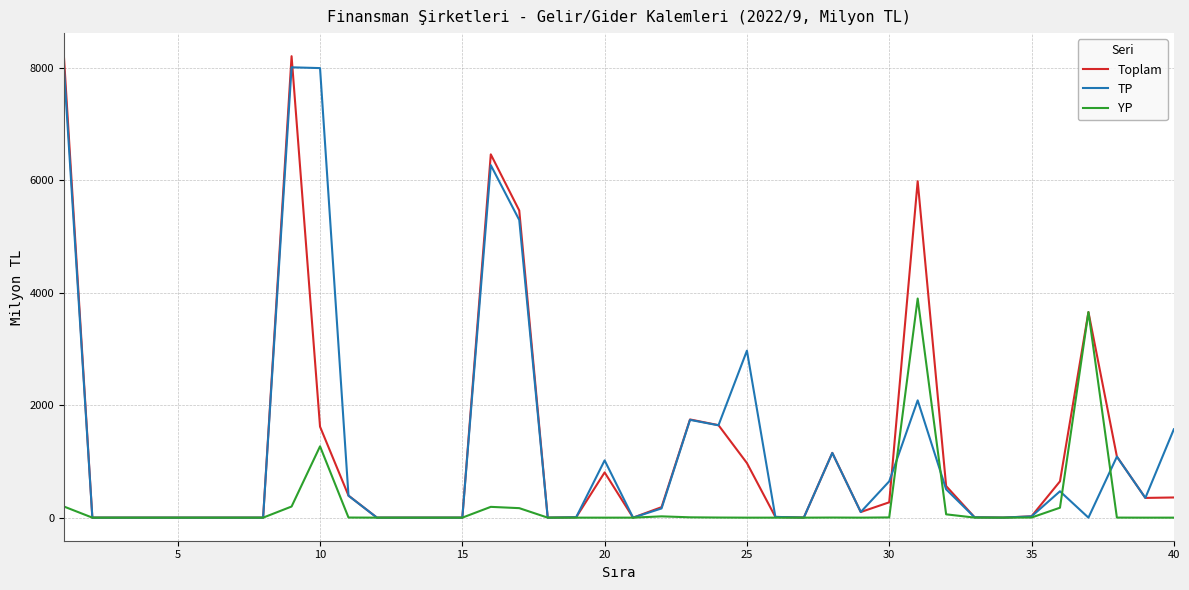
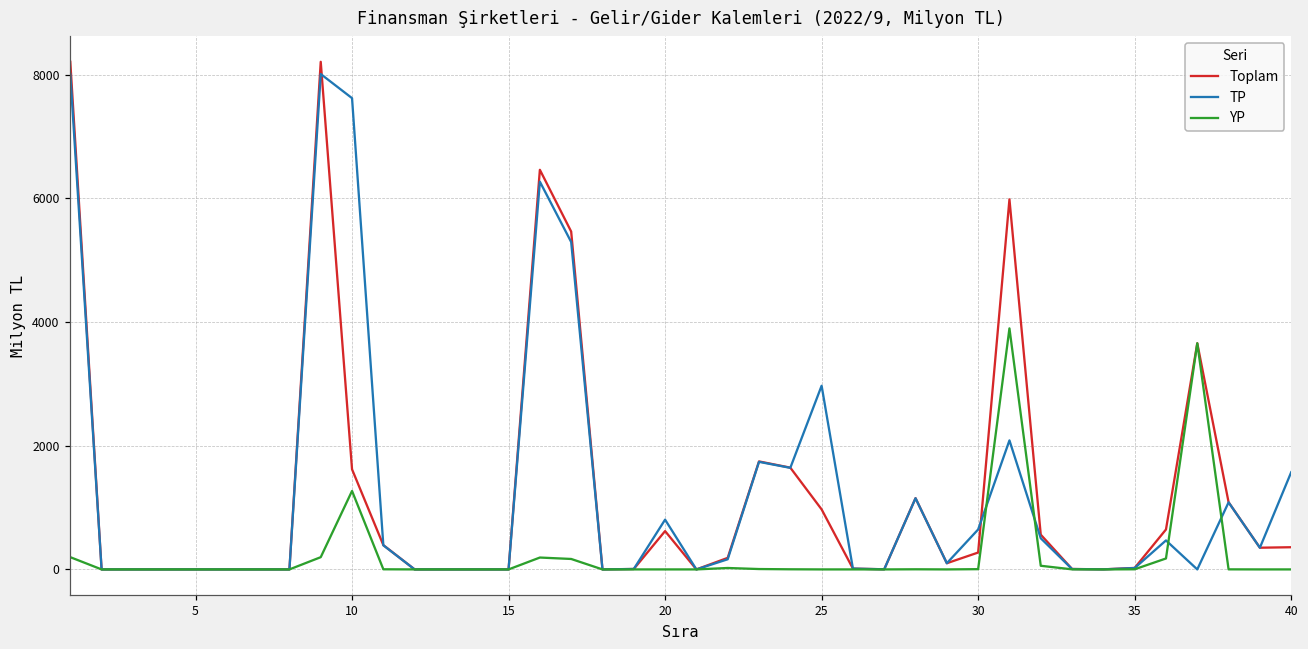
TP, 10: 8000 -> 7600
Toplam, 20: 800 -> 600
TP, 20: 1000 -> 800
